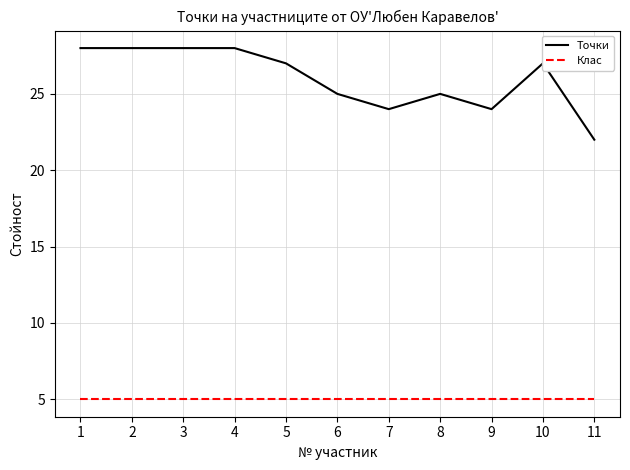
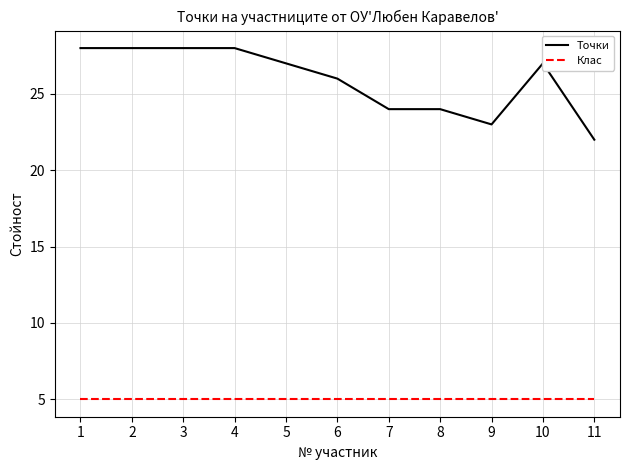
Точки, 6: 25 -> 26
Точки, 8: 25 -> 24
Точки, 9: 24 -> 23
